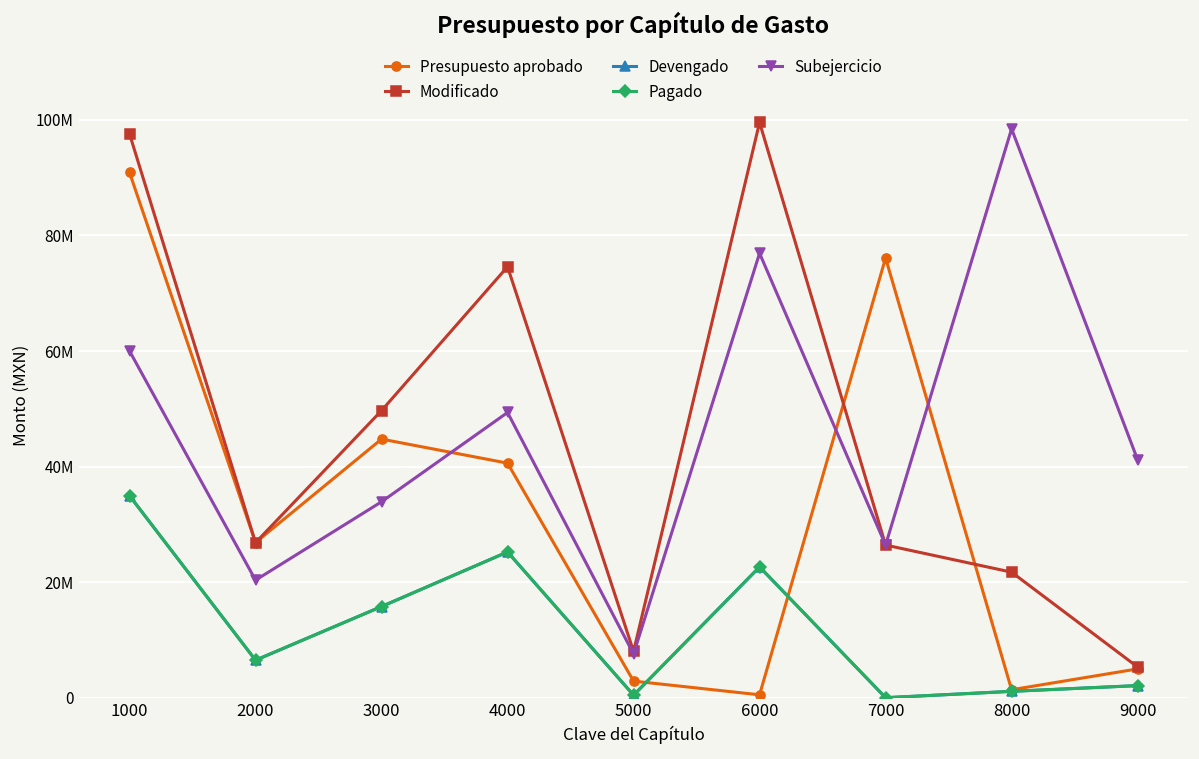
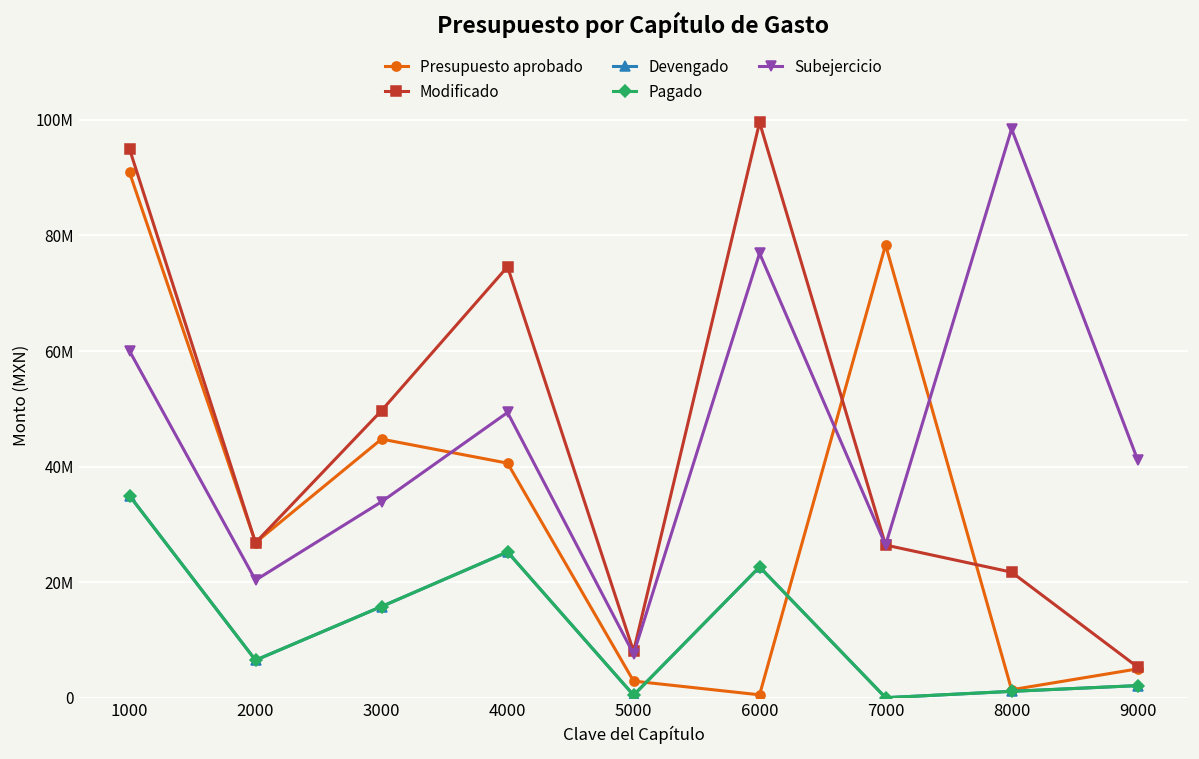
Modificado, 1000: 98000000 -> 95000000
Presupuesto aprobado, 7000: 76000000 -> 78000000
